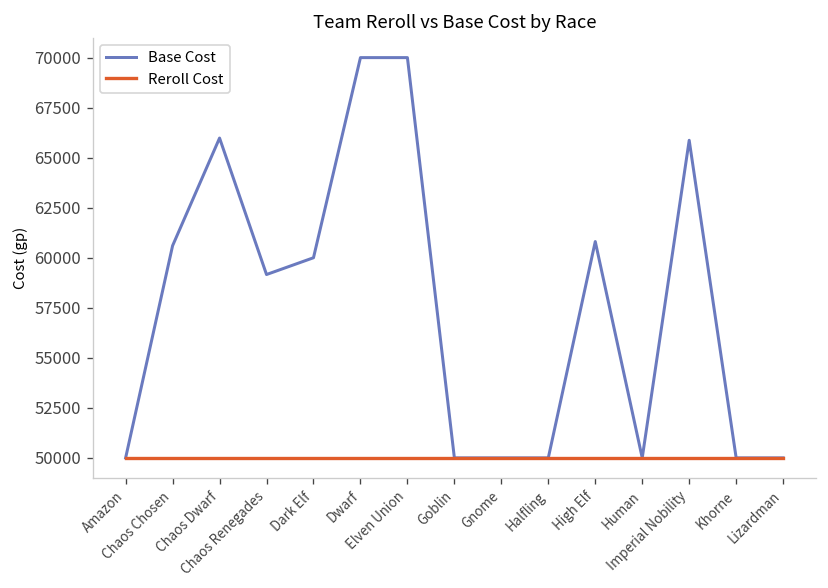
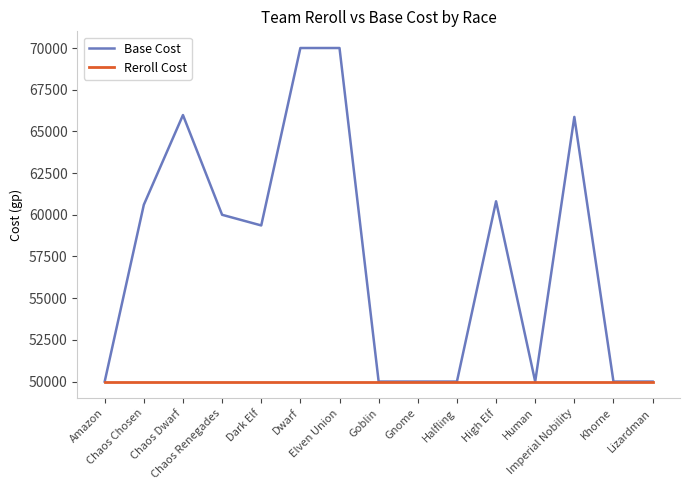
Base Cost, Chaos Renegades: 59200 -> 60000
Base Cost, Dark Elf: 60000 -> 59400
